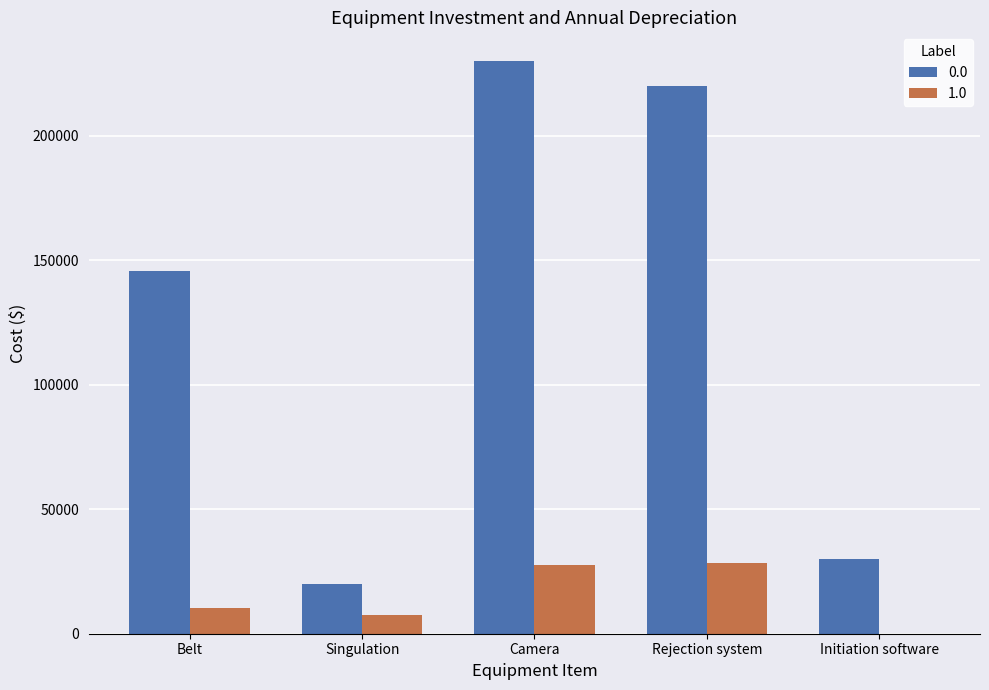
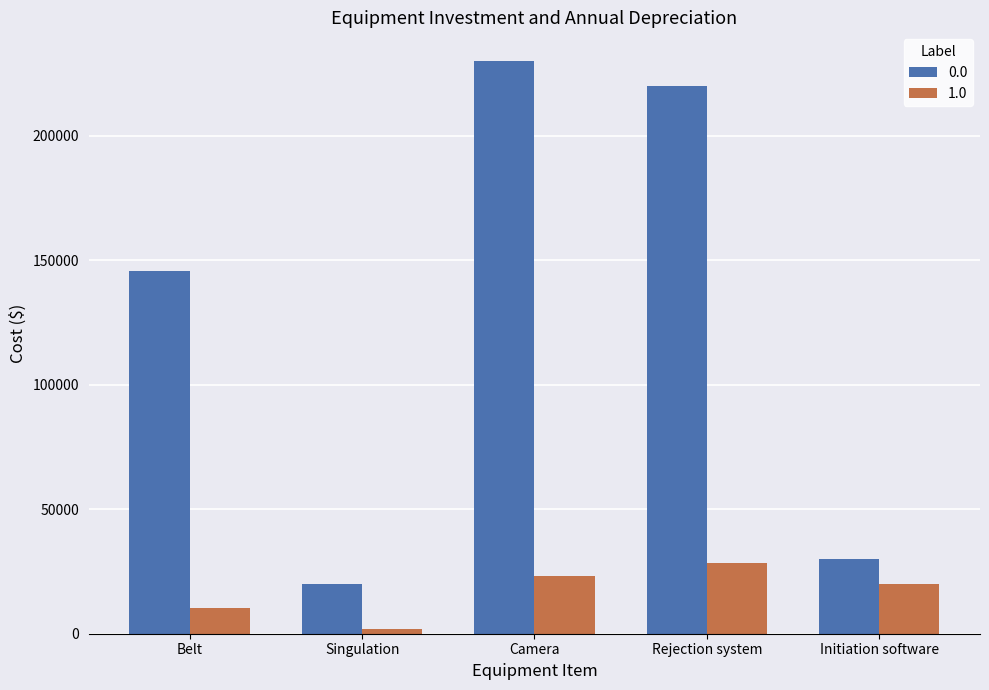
1.0, Singulation: 7000 -> 2000
1.0, Camera: 28000 -> 23000
1.0, Initiation software: 0 -> 20000
